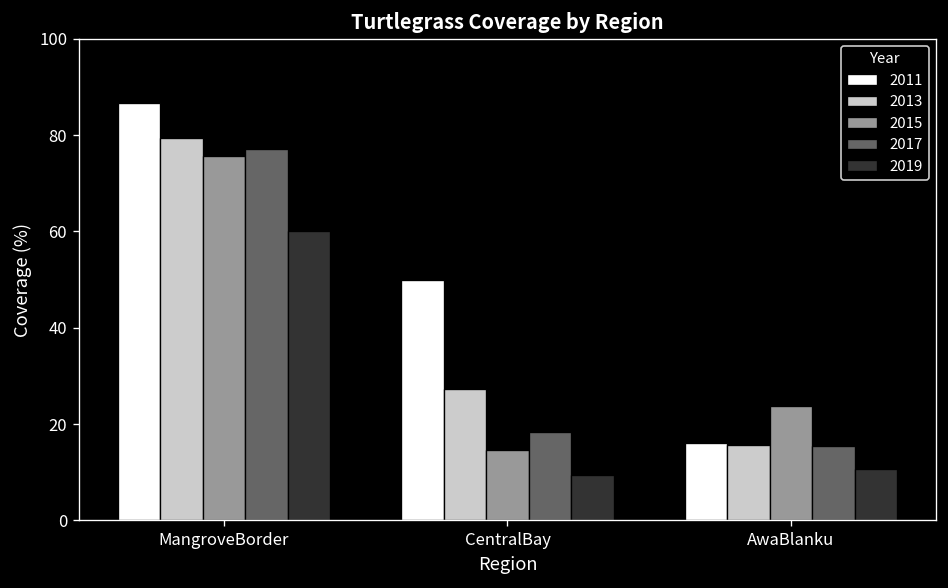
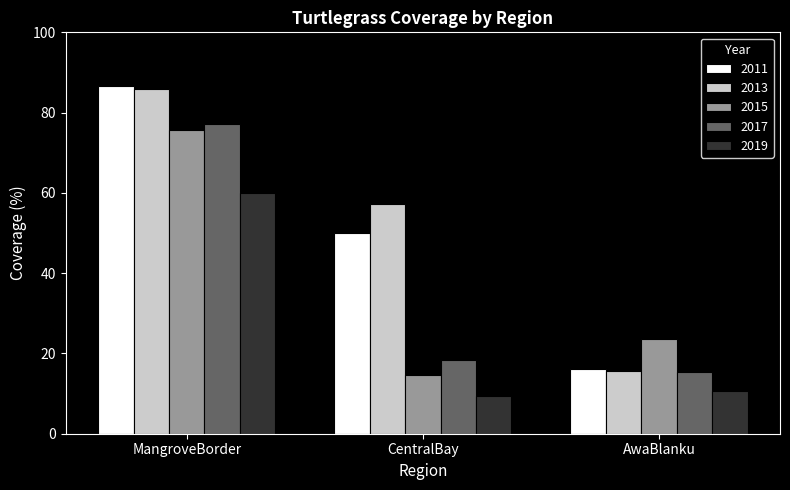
2013, MangroveBorder: 80 -> 86
2013, CentralBay: 27 -> 57
